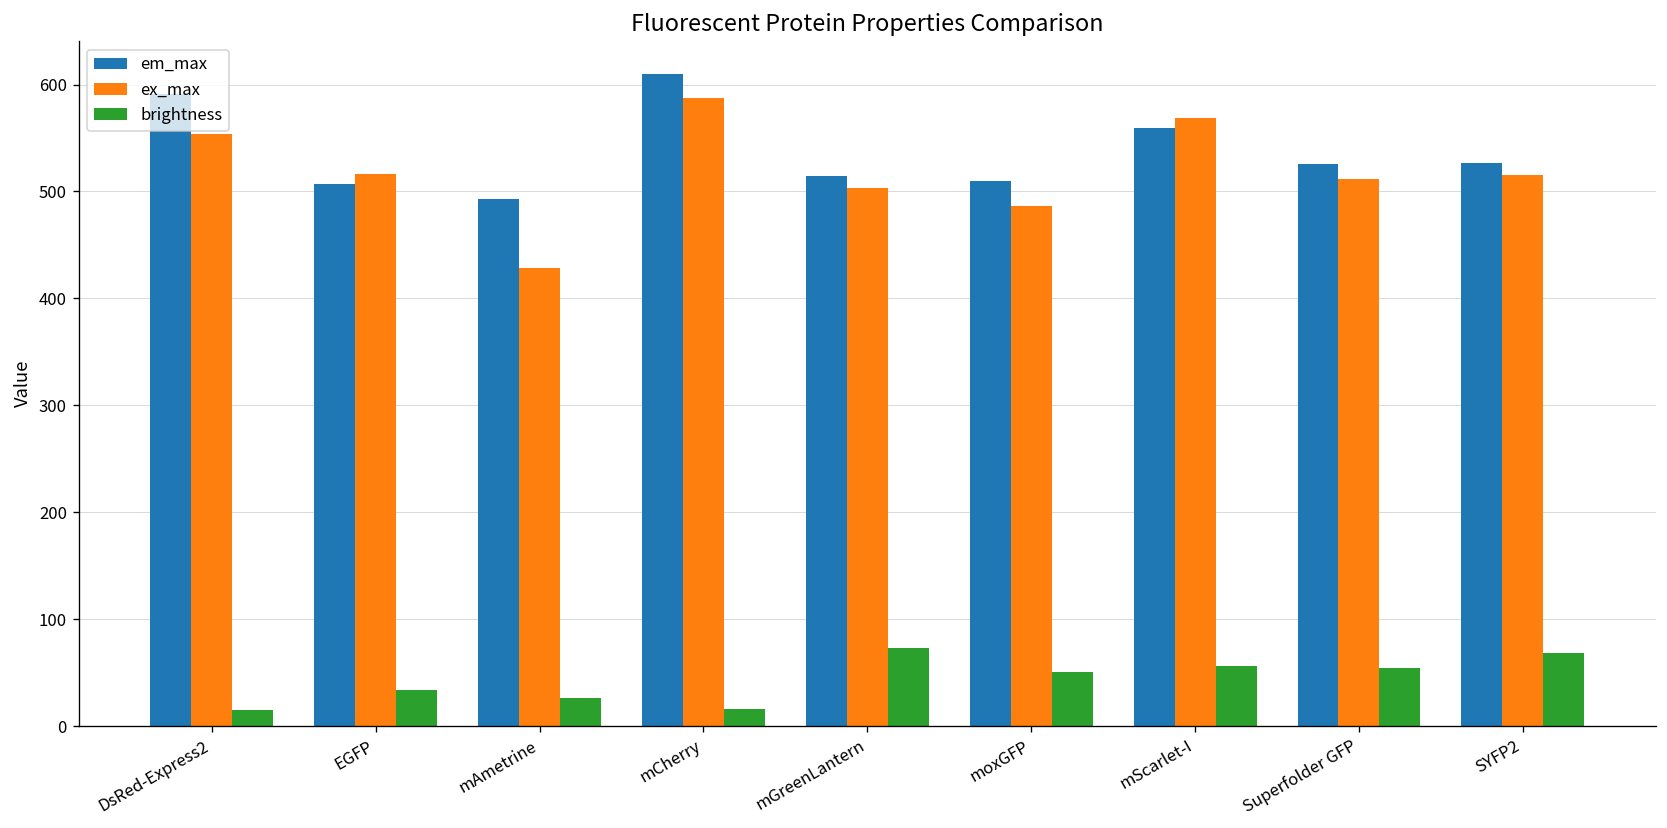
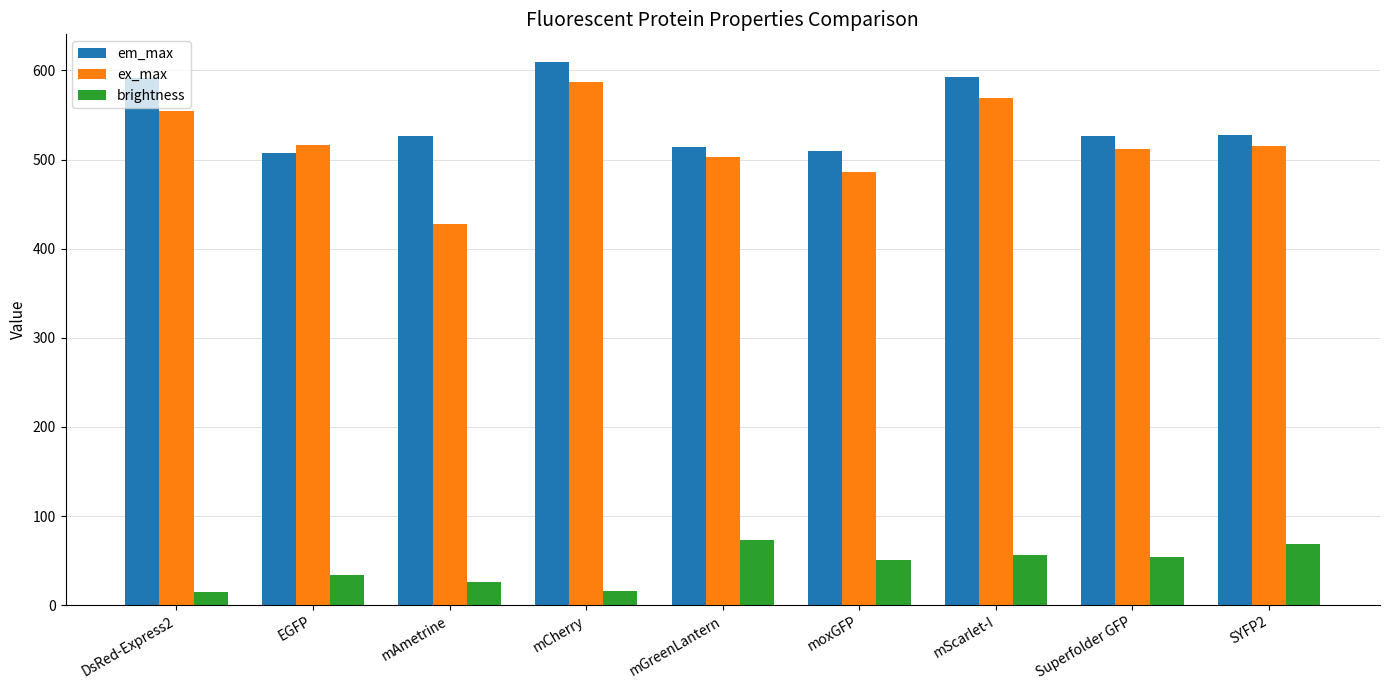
em_max, mAmetrine: 490 -> 530
em_max, mScarlet-I: 560 -> 590
